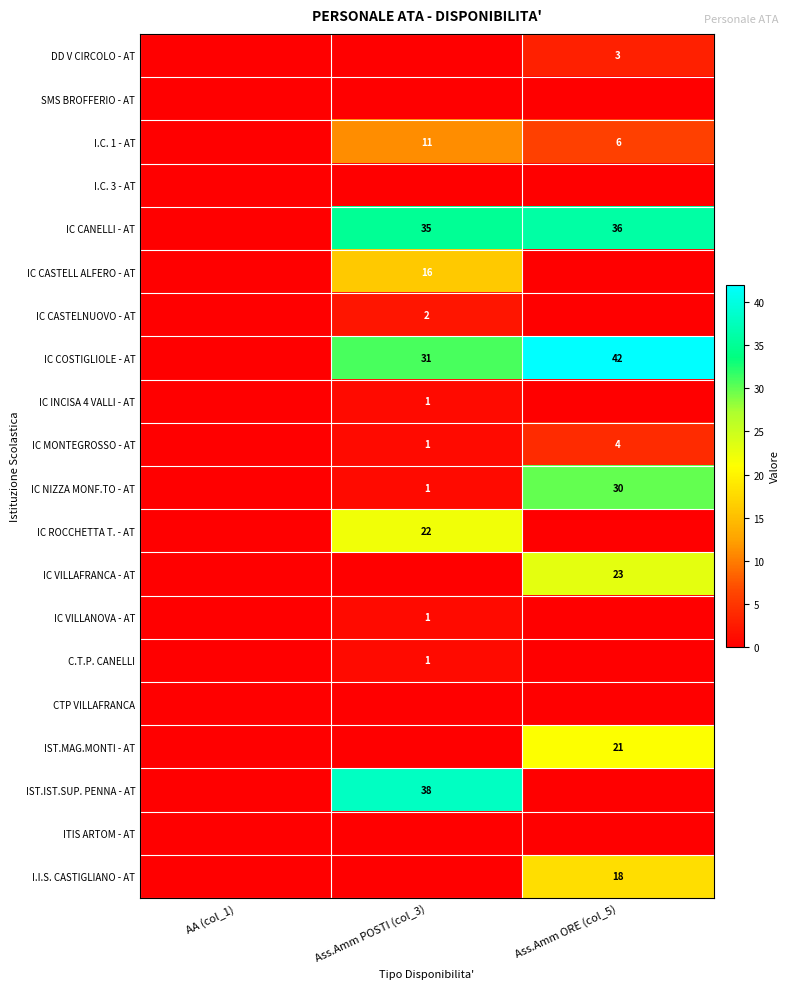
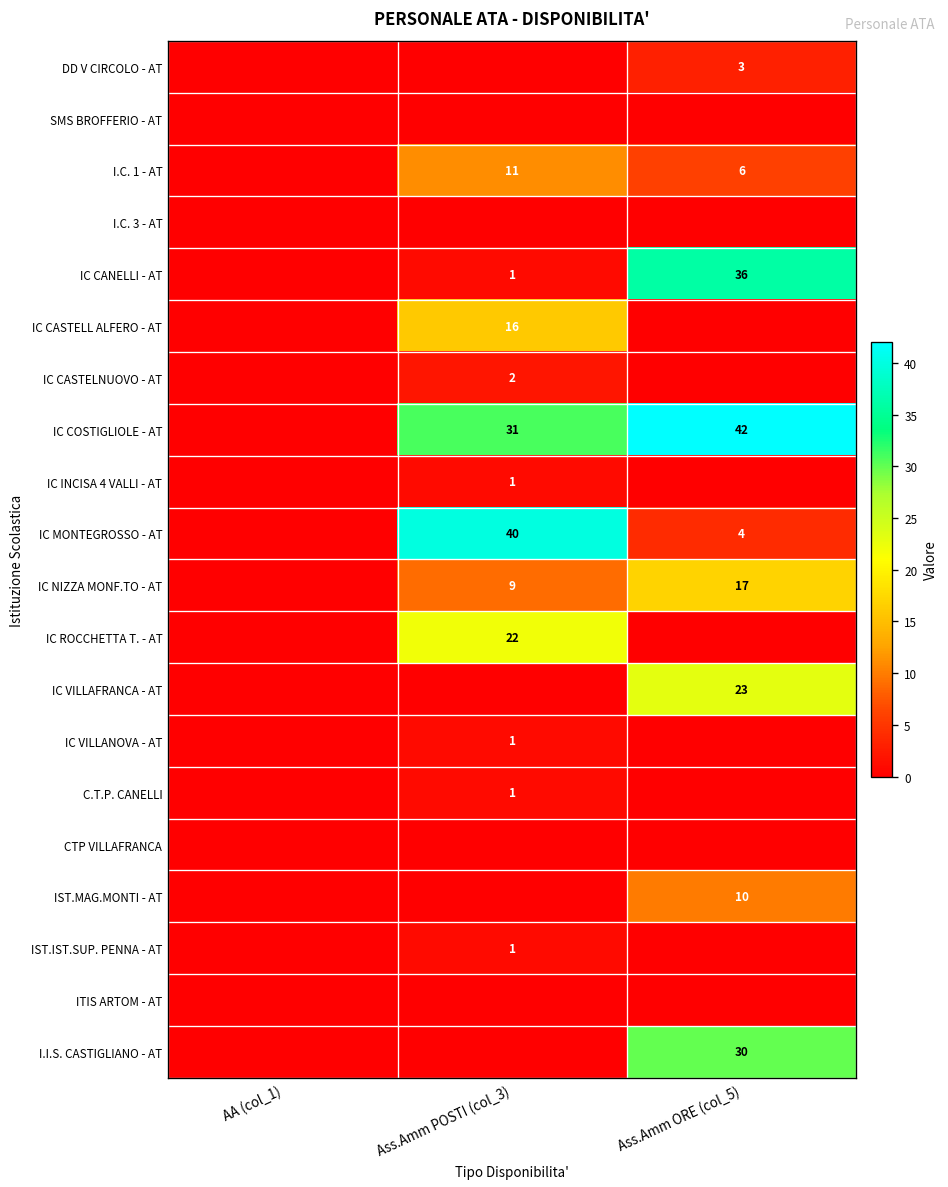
IC CANELLI - AT, Ass.Amm POSTI (col_3): 35 -> 1
IC MONTEGROSSO - AT, Ass.Amm POSTI (col_3): 1 -> 40
IC NIZZA MONF.TO - AT, Ass.Amm POSTI (col_3): 1 -> 9
IC NIZZA MONF.TO - AT, Ass.Amm ORE (col_5): 30 -> 17
IST.MAG.MONTI - AT, Ass.Amm ORE (col_5): 21 -> 10
IST.IST.SUP. PENNA - AT, Ass.Amm POSTI (col_3): 38 -> 1
I.I.S. CASTIGLIANO - AT, Ass.Amm ORE (col_5): 18 -> 30
